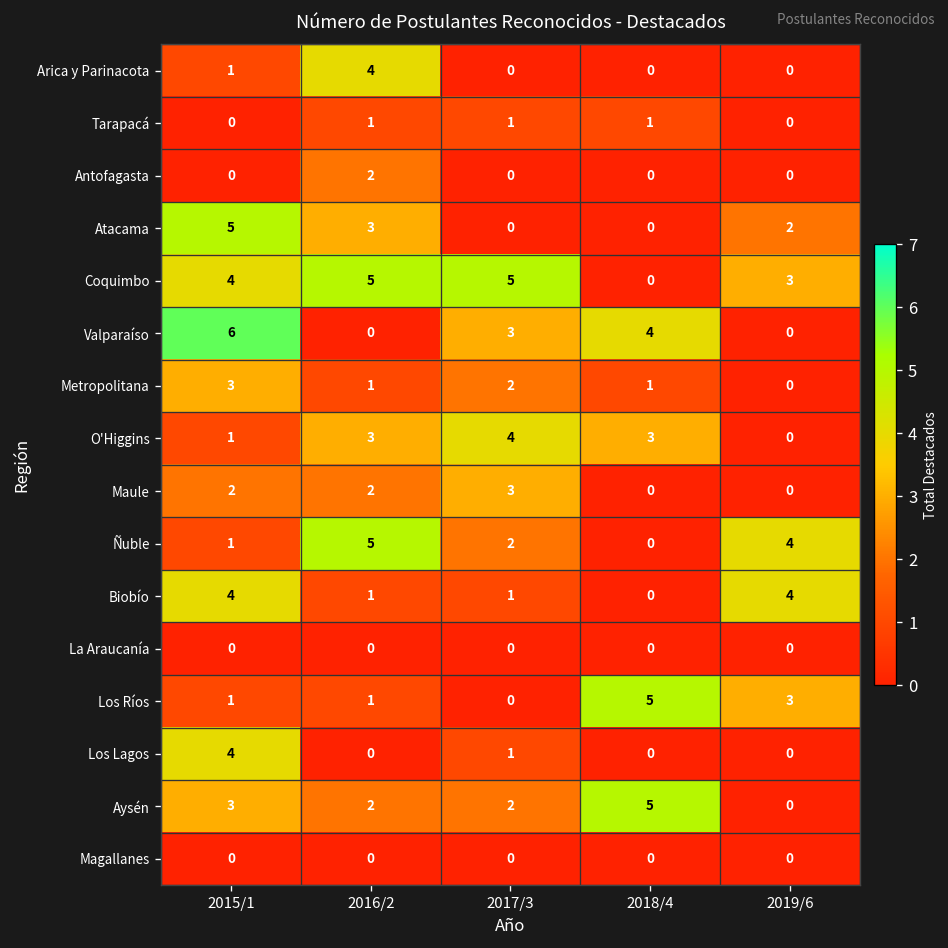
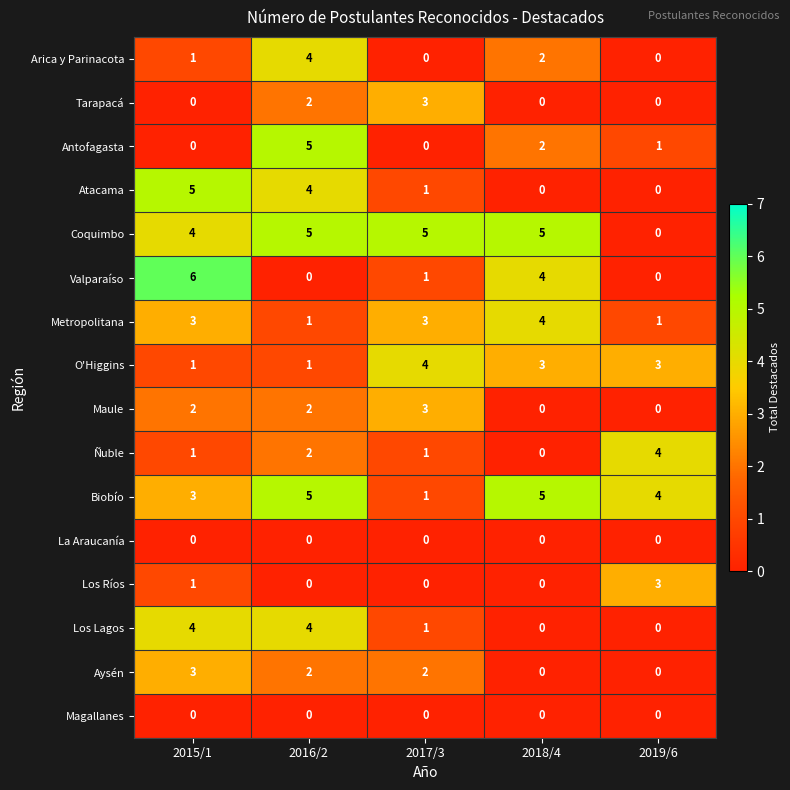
Arica y Parinacota, 2018/4: 0 -> 2
Tarapacá, 2016/2: 1 -> 2
Tarapacá, 2017/3: 1 -> 3
Tarapacá, 2018/4: 1 -> 0
Antofagasta, 2016/2: 2 -> 5
Antofagasta, 2018/4: 0 -> 2
Antofagasta, 2019/6: 0 -> 1
Atacama, 2016/2: 3 -> 4
Atacama, 2017/3: 0 -> 1
Atacama, 2019/6: 2 -> 0
Coquimbo, 2018/4: 0 -> 5
Coquimbo, 2019/6: 3 -> 0
Valparaíso, 2017/3: 3 -> 1
Metropolitana, 2017/3: 2 -> 3
Metropolitana, 2018/4: 1 -> 4
Metropolitana, 2019/6: 0 -> 1
O'Higgins, 2016/2: 3 -> 1
O'Higgins, 2019/6: 0 -> 3
Ñuble, 2016/2: 5 -> 2
Ñuble, 2017/3: 2 -> 1
Biobío, 2015/1: 4 -> 3
Biobío, 2016/2: 1 -> 5
Biobío, 2018/4: 0 -> 5
Los Ríos, 2016/2: 1 -> 0
Los Ríos, 2018/4: 5 -> 0
Los Lagos, 2016/2: 0 -> 4
Aysén, 2018/4: 5 -> 0
